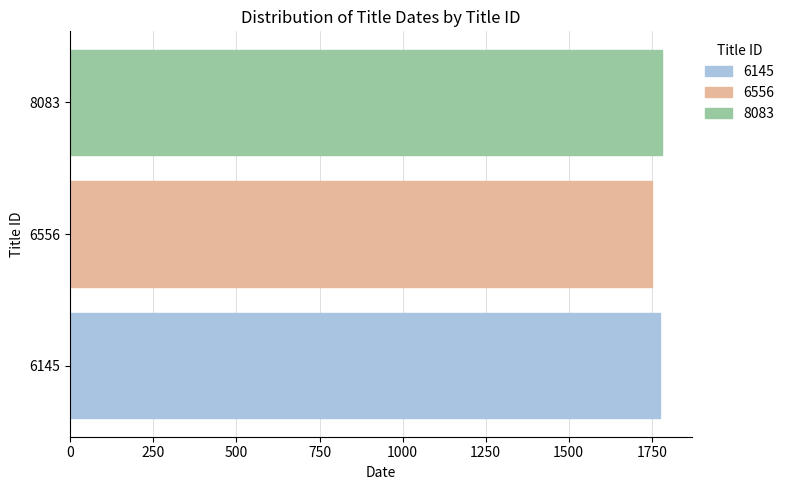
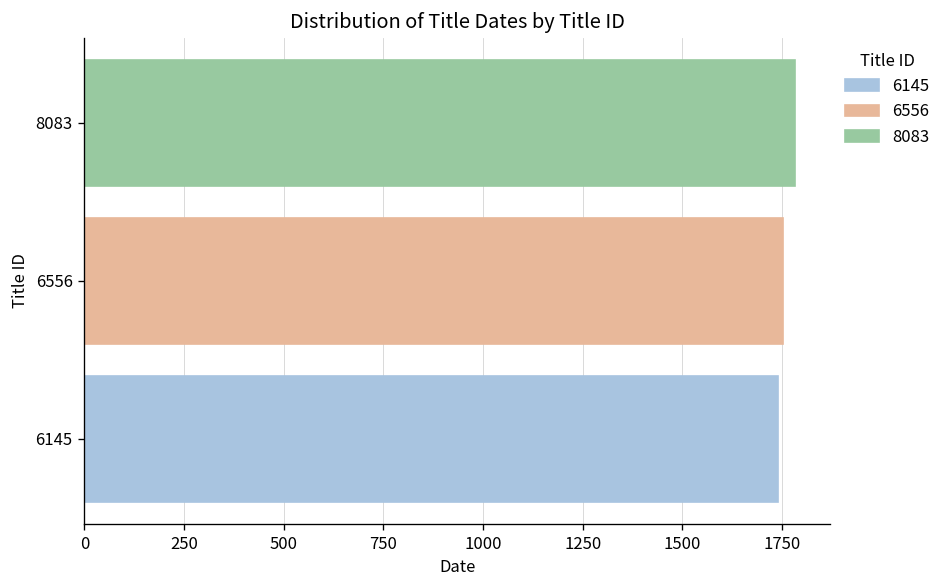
6145: 1780 -> 1740
